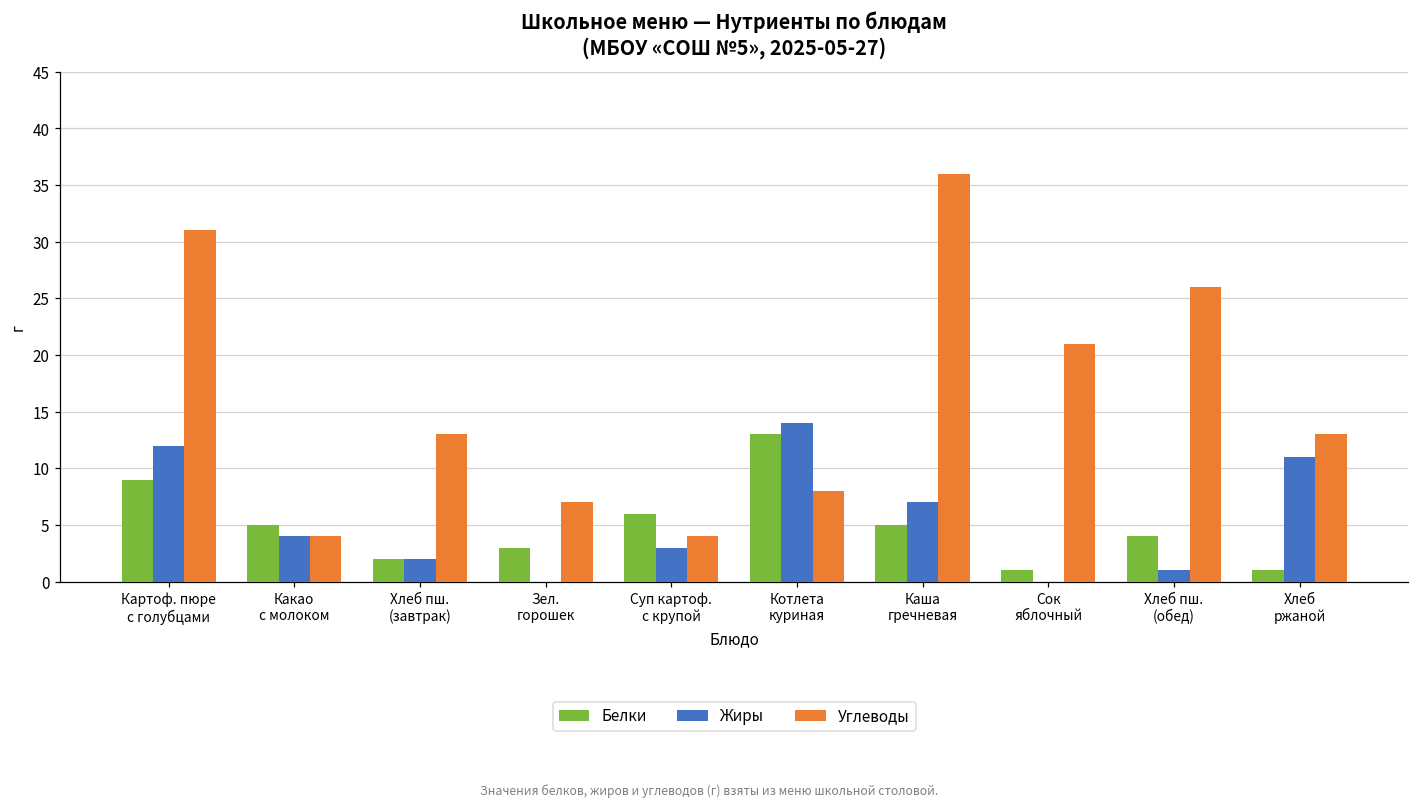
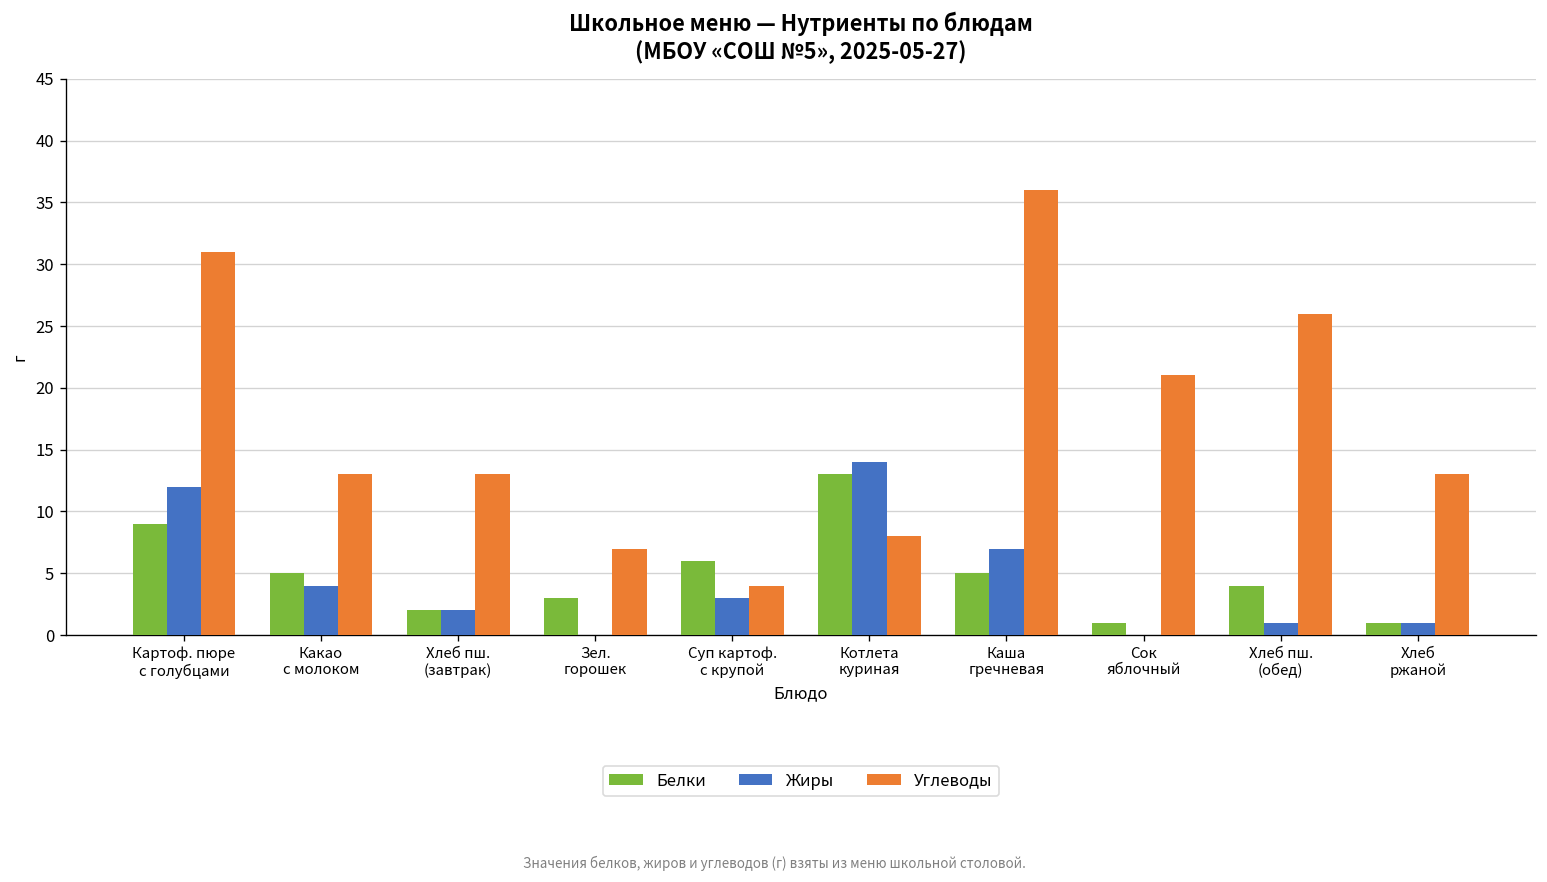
Углеводы, Какао с молоком: 4 -> 13
Жиры, Хлеб ржаной: 11 -> 1
